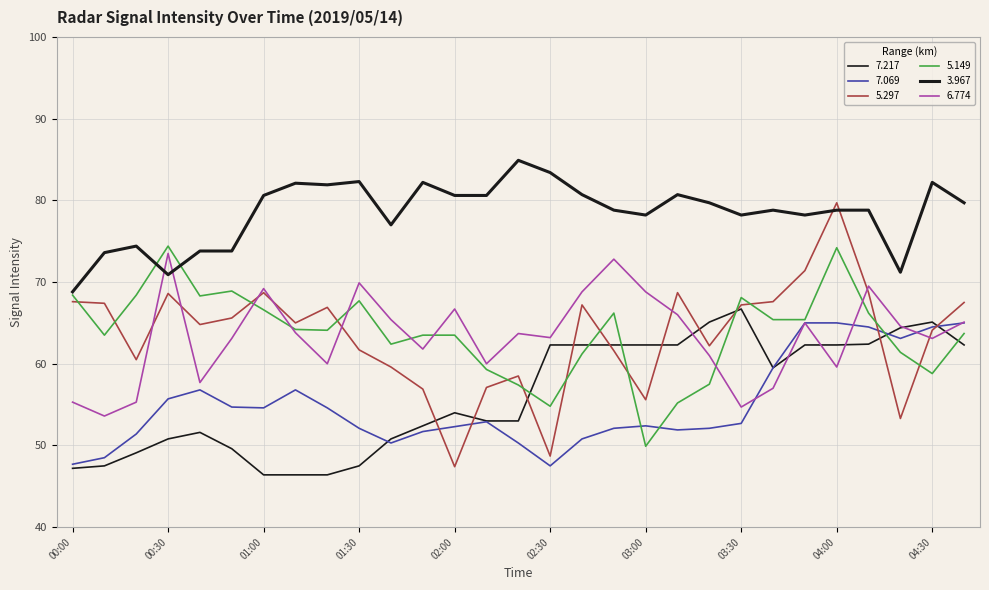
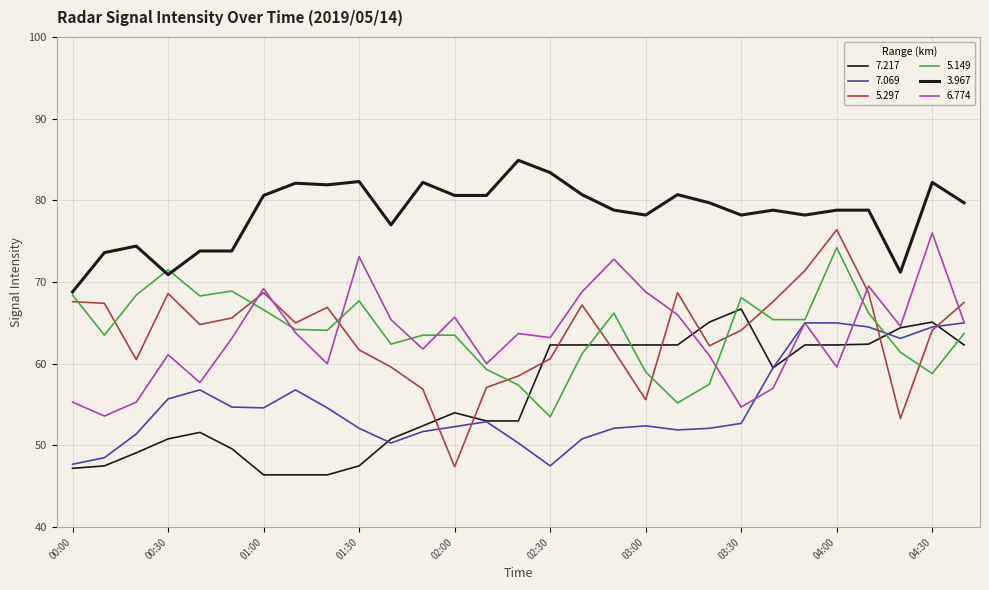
5.149, 00:30: 74 -> 72
6.774, 00:30: 74 -> 61
6.774, 01:30: 70 -> 73
6.774, 02:00: 67 -> 66
5.297, 02:30: 49 -> 61
5.149, 02:30: 55 -> 54
5.149, 03:00: 50 -> 59
5.297, 03:30: 67 -> 64
5.297, 04:00: 80 -> 76
6.774, 04:30: 63 -> 76
